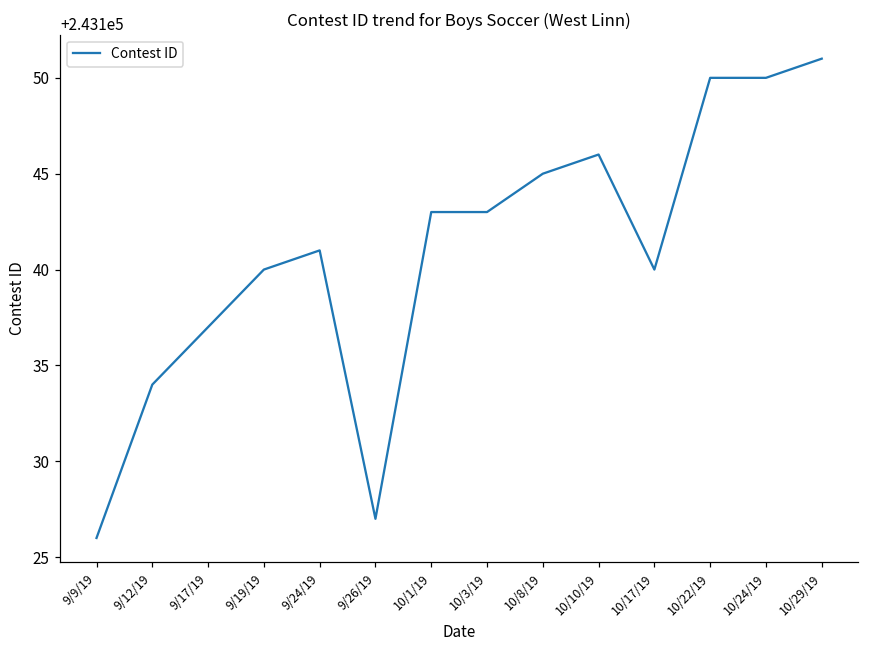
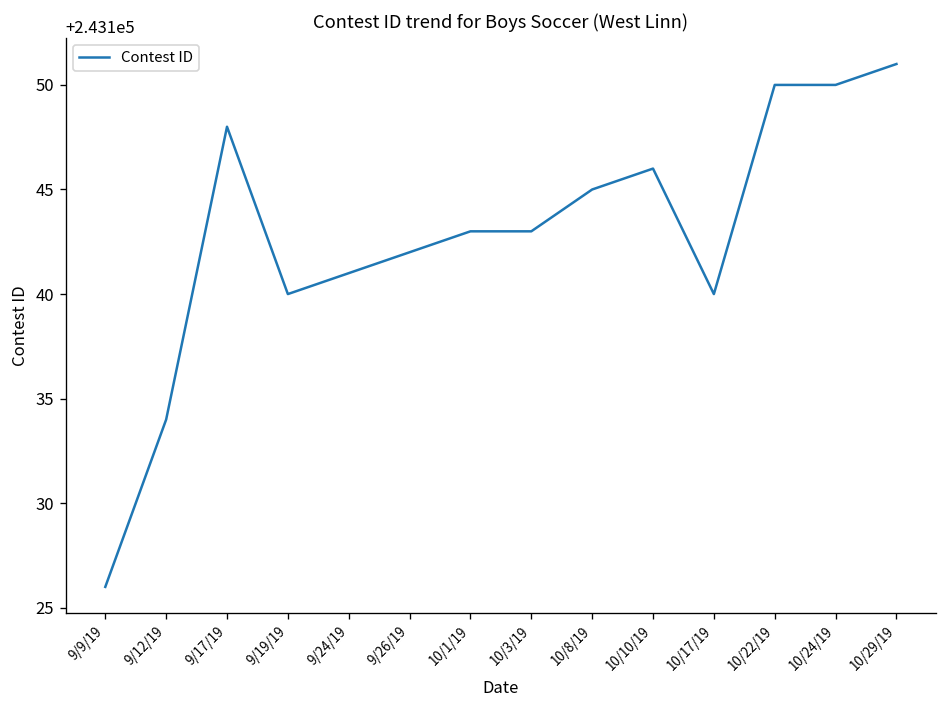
9/17/19: 243137 -> 243148
9/26/19: 243127 -> 243142
